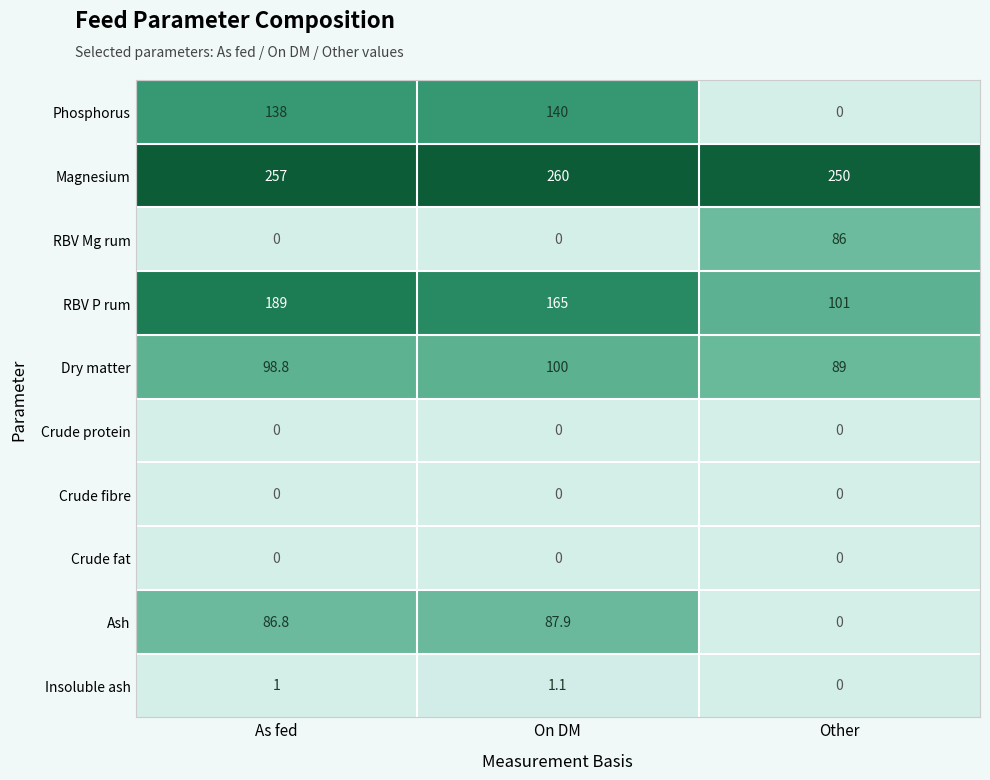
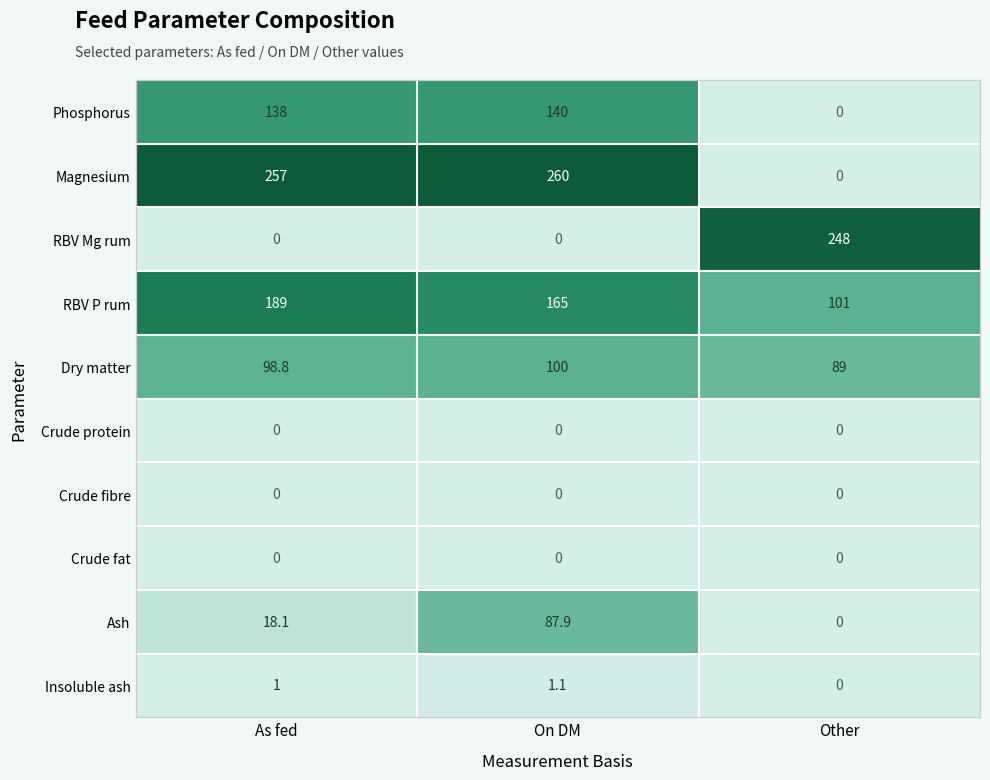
Magnesium, Other: 250 -> 0
RBV Mg rum, Other: 86 -> 248
Ash, As fed: 86.8 -> 18.1
